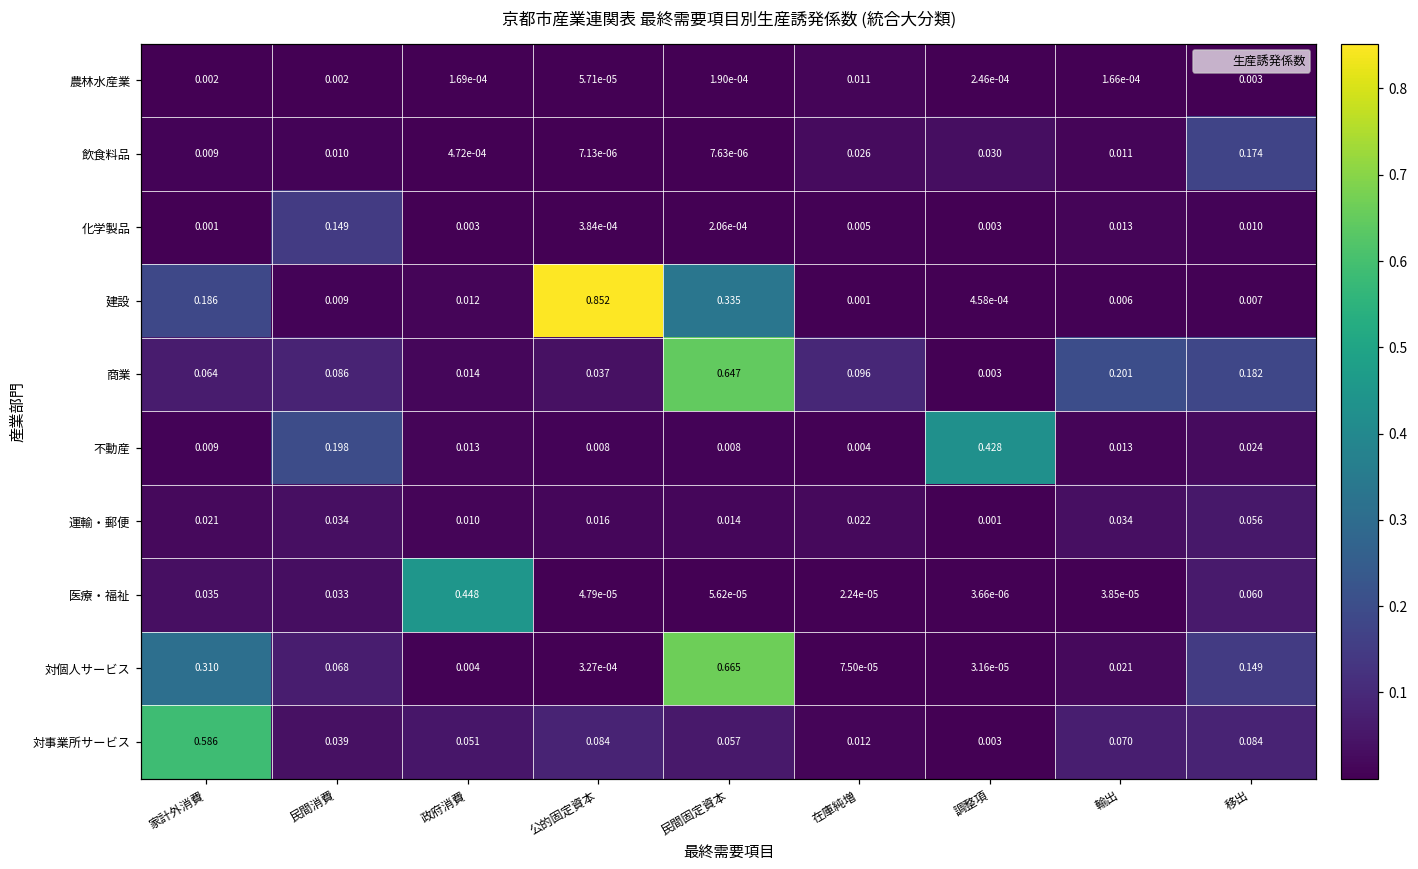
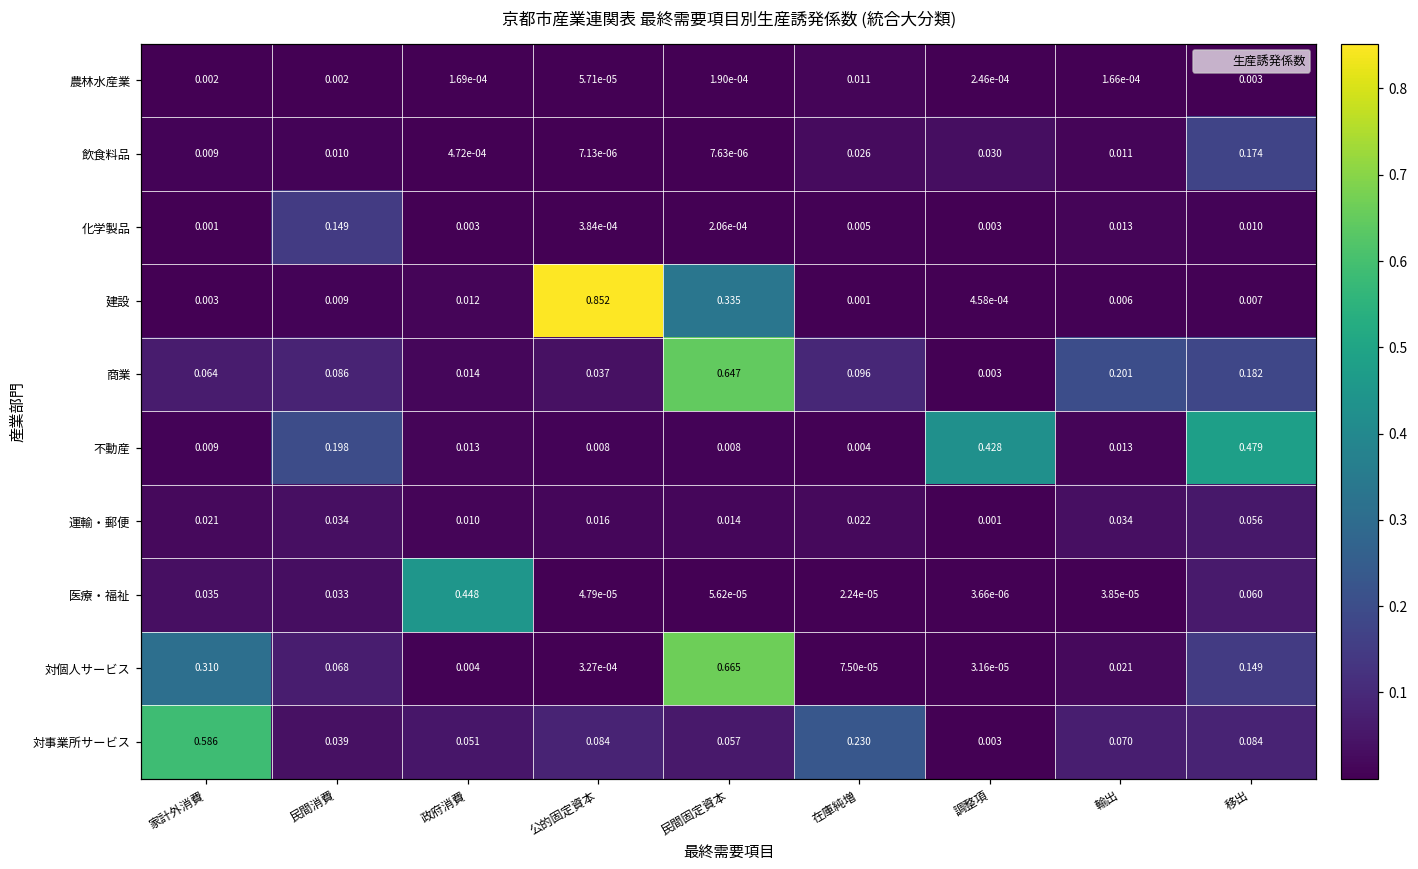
建設, 家計外消費: 0.186 -> 0.003
不動産, 移出: 0.024 -> 0.479
対事業所サービス, 在庫純増: 0.012 -> 0.230
